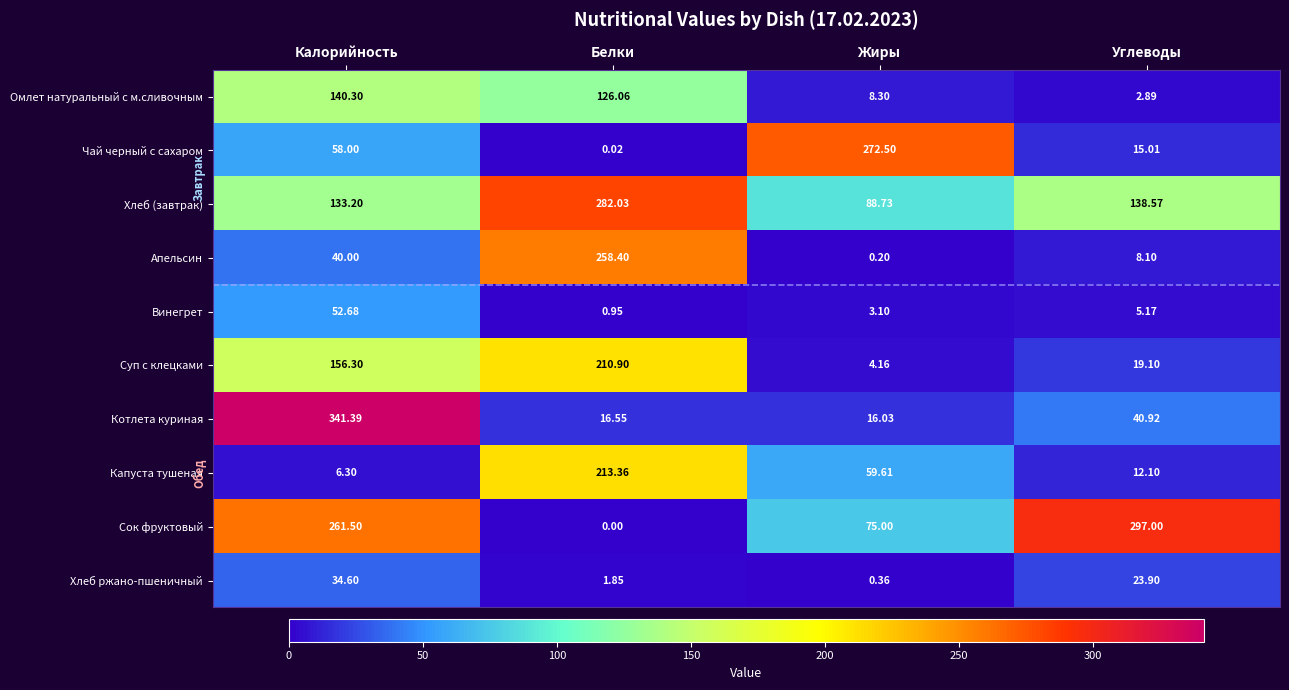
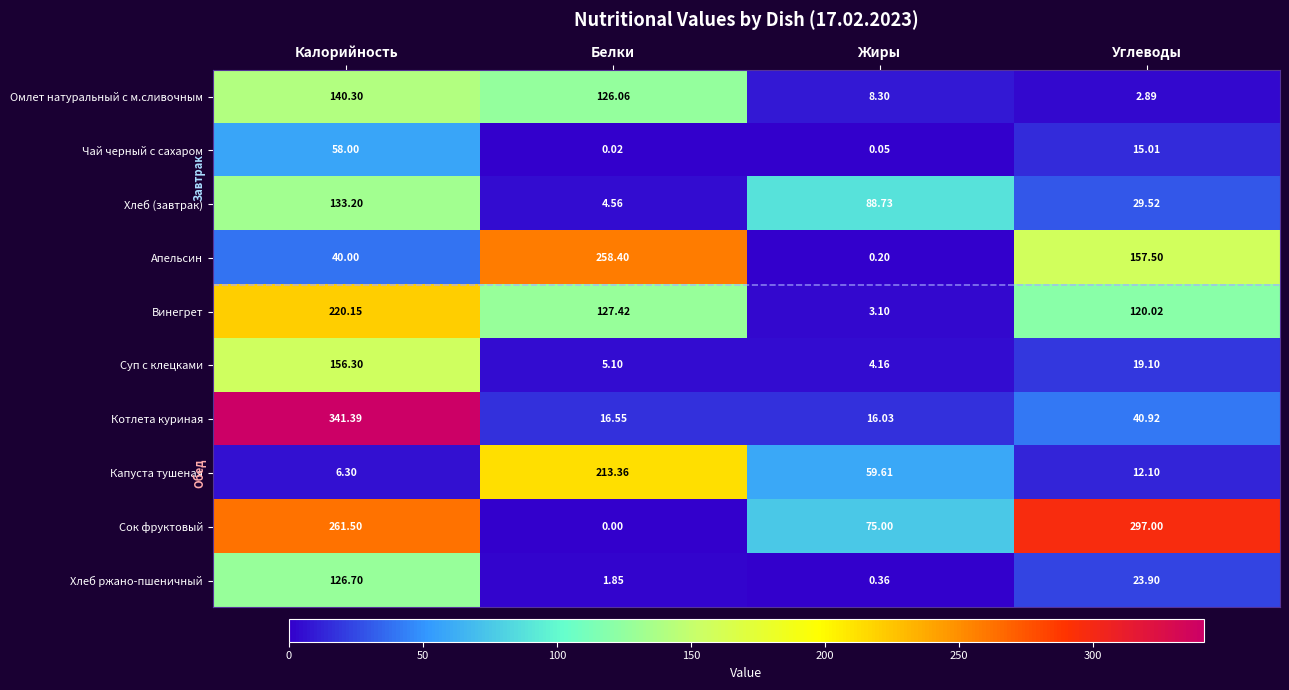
Чай черный с сахаром, Жиры: 272.50 -> 0.05
Хлеб (завтрак), Белки: 282.03 -> 4.56
Хлеб (завтрак), Углеводы: 138.57 -> 29.52
Апельсин, Углеводы: 8.10 -> 157.50
Винегрет, Калорийность: 52.68 -> 220.15
Винегрет, Белки: 0.95 -> 127.42
Винегрет, Углеводы: 5.17 -> 120.02
Суп с клецками, Белки: 210.90 -> 5.10
Хлеб ржано-пшеничный, Калорийность: 34.60 -> 126.70
